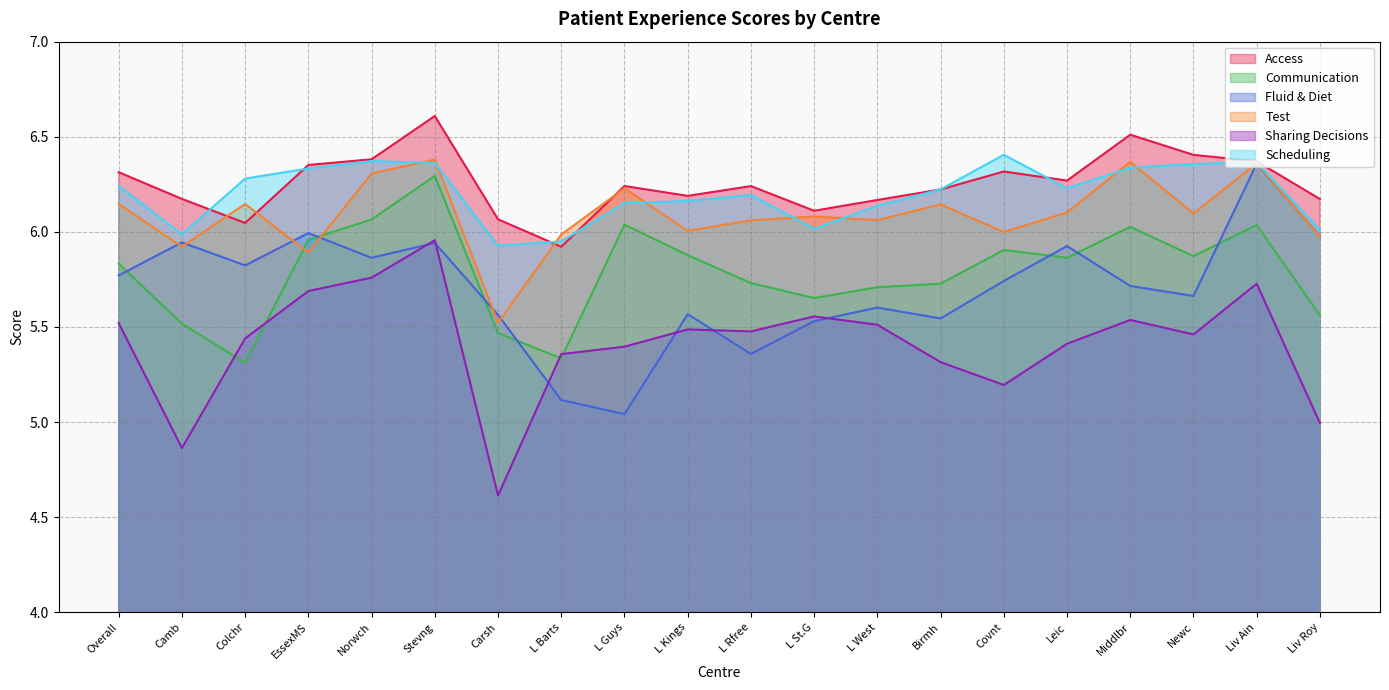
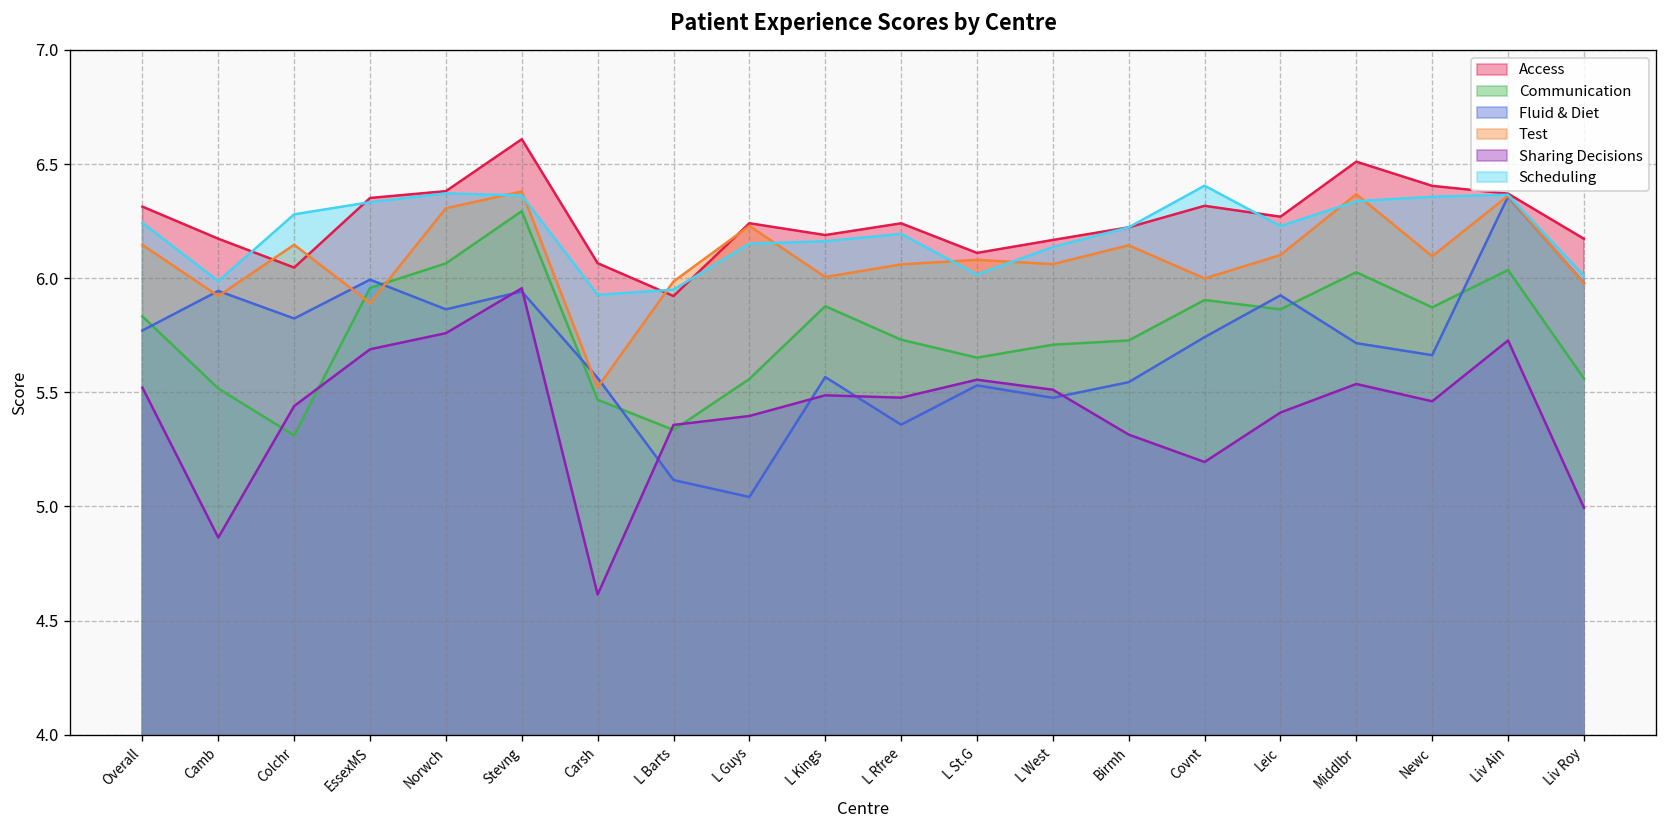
Communication, L Guys: 6.04 -> 5.56
Fluid & Diet, L West: 5.60 -> 5.48
